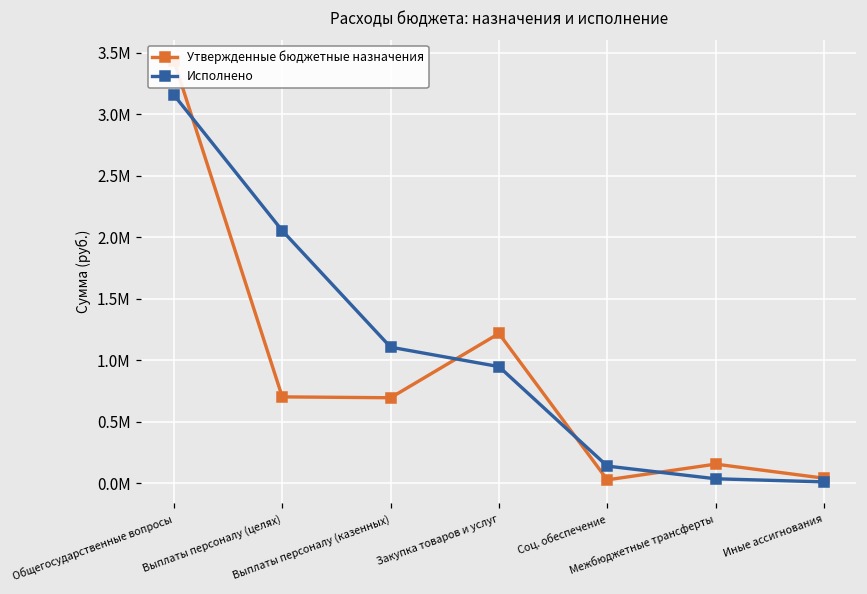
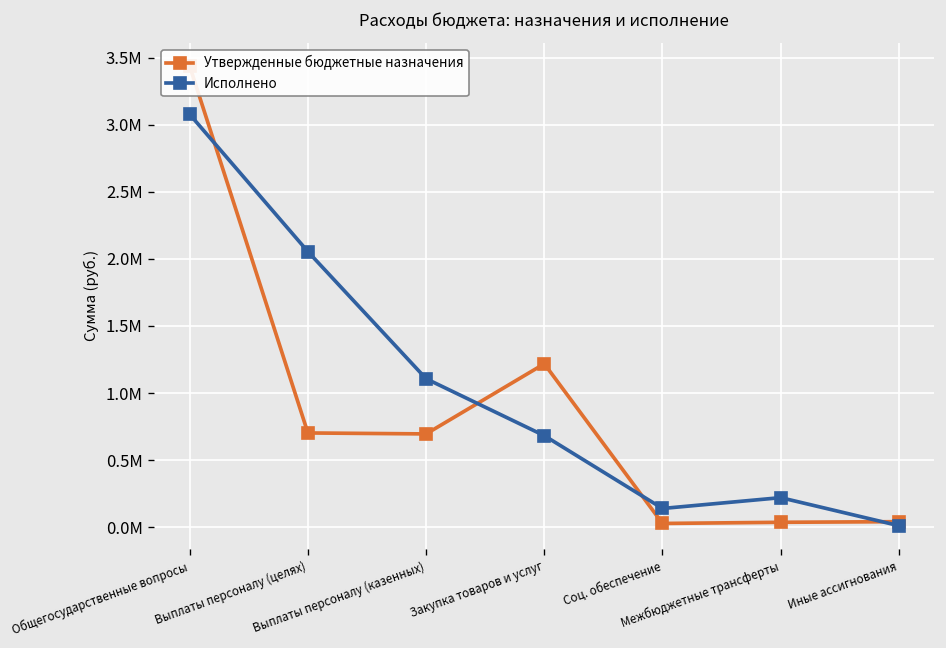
Исполнено, Общегосударственные вопросы: 3160000 -> 3080000
Исполнено, Закупка товаров и услуг: 950000 -> 680000
Утвержденные бюджетные назначения, Межбюджетные трансферты: 160000 -> 40000
Исполнено, Межбюджетные трансферты: 40000 -> 220000
